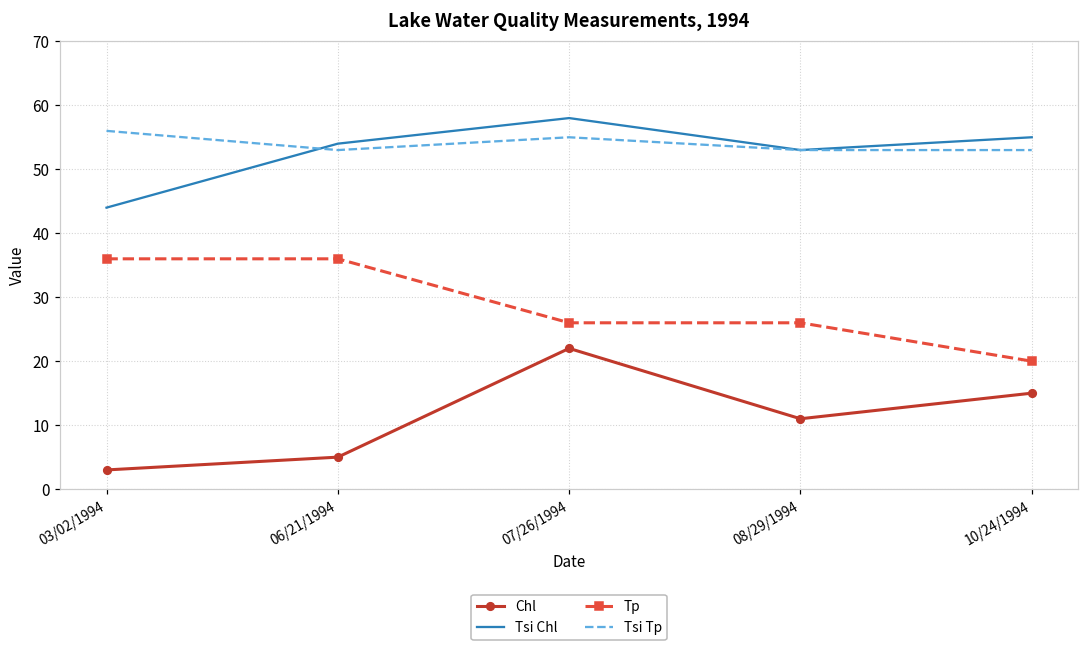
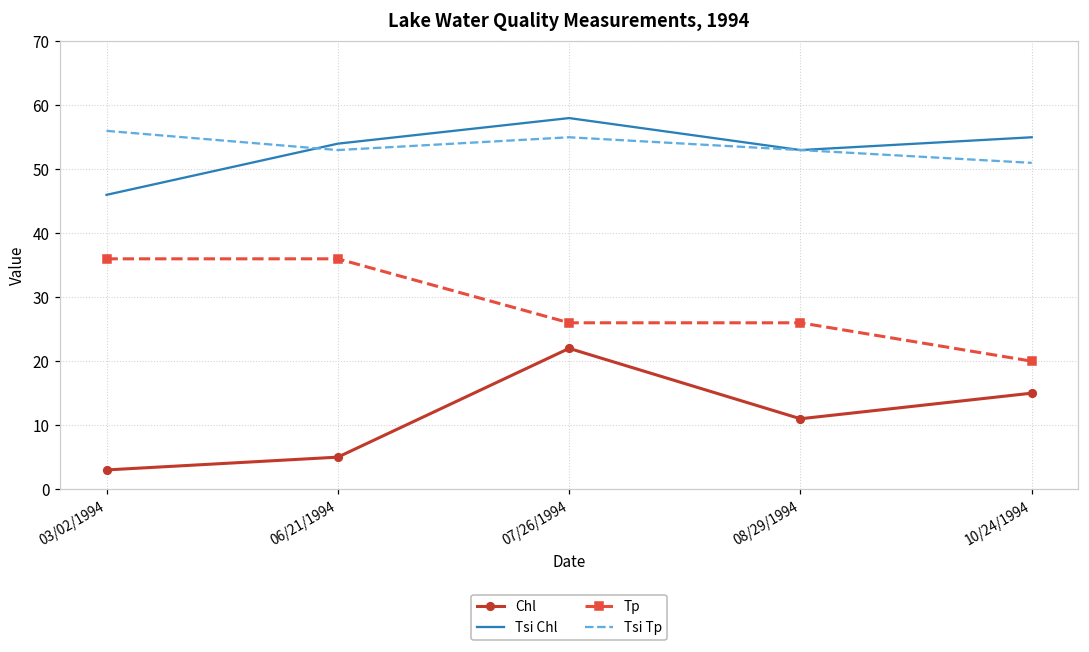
Tsi Chl, 03/02/1994: 44 -> 46
Tsi Tp, 10/24/1994: 53 -> 51
